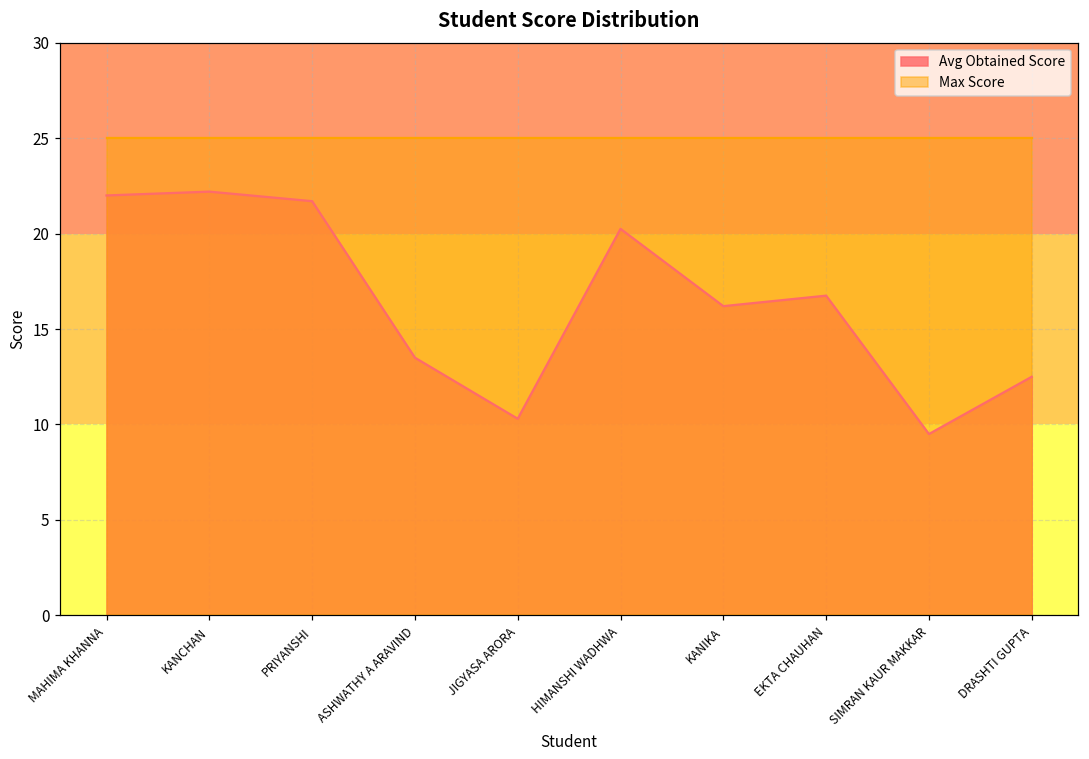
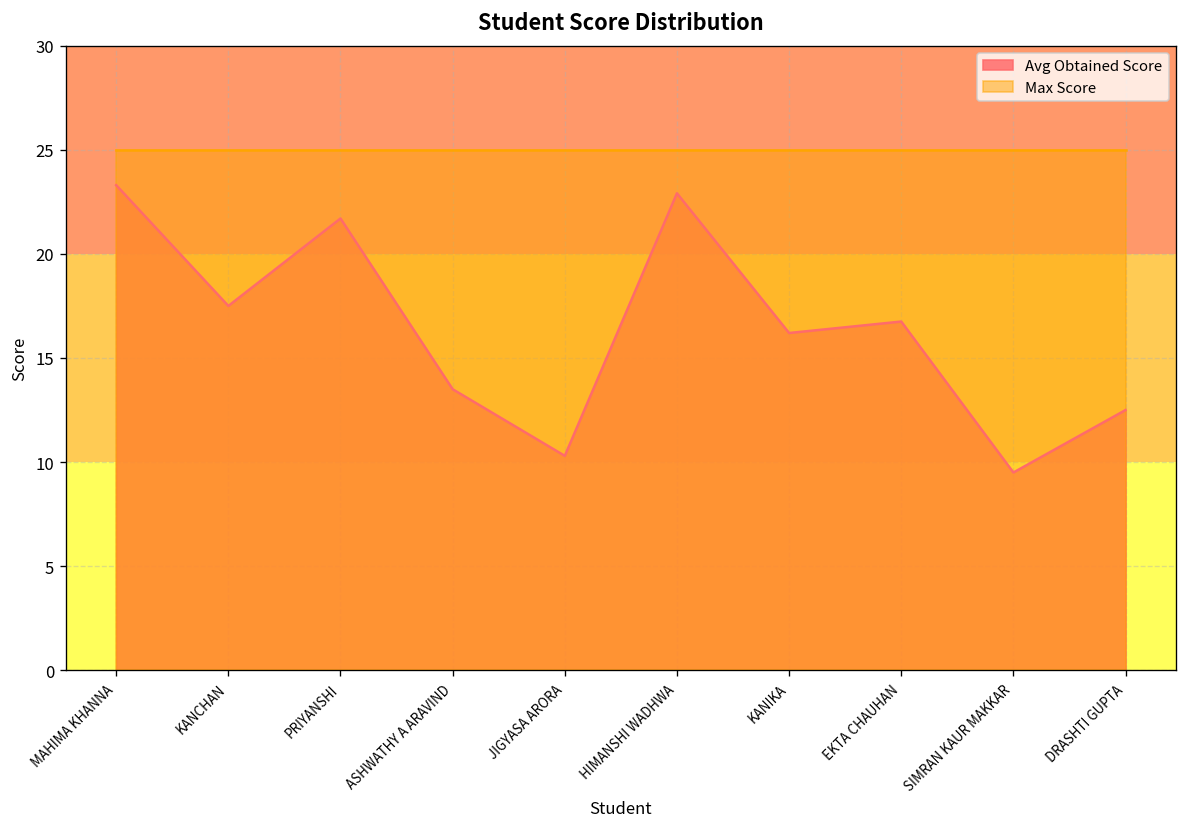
Avg Obtained Score, MAHIMA KHANNA: 22.0 -> 23.3
Avg Obtained Score, KANCHAN: 22.2 -> 17.5
Avg Obtained Score, HIMANSHI WADHWA: 20.3 -> 22.9
